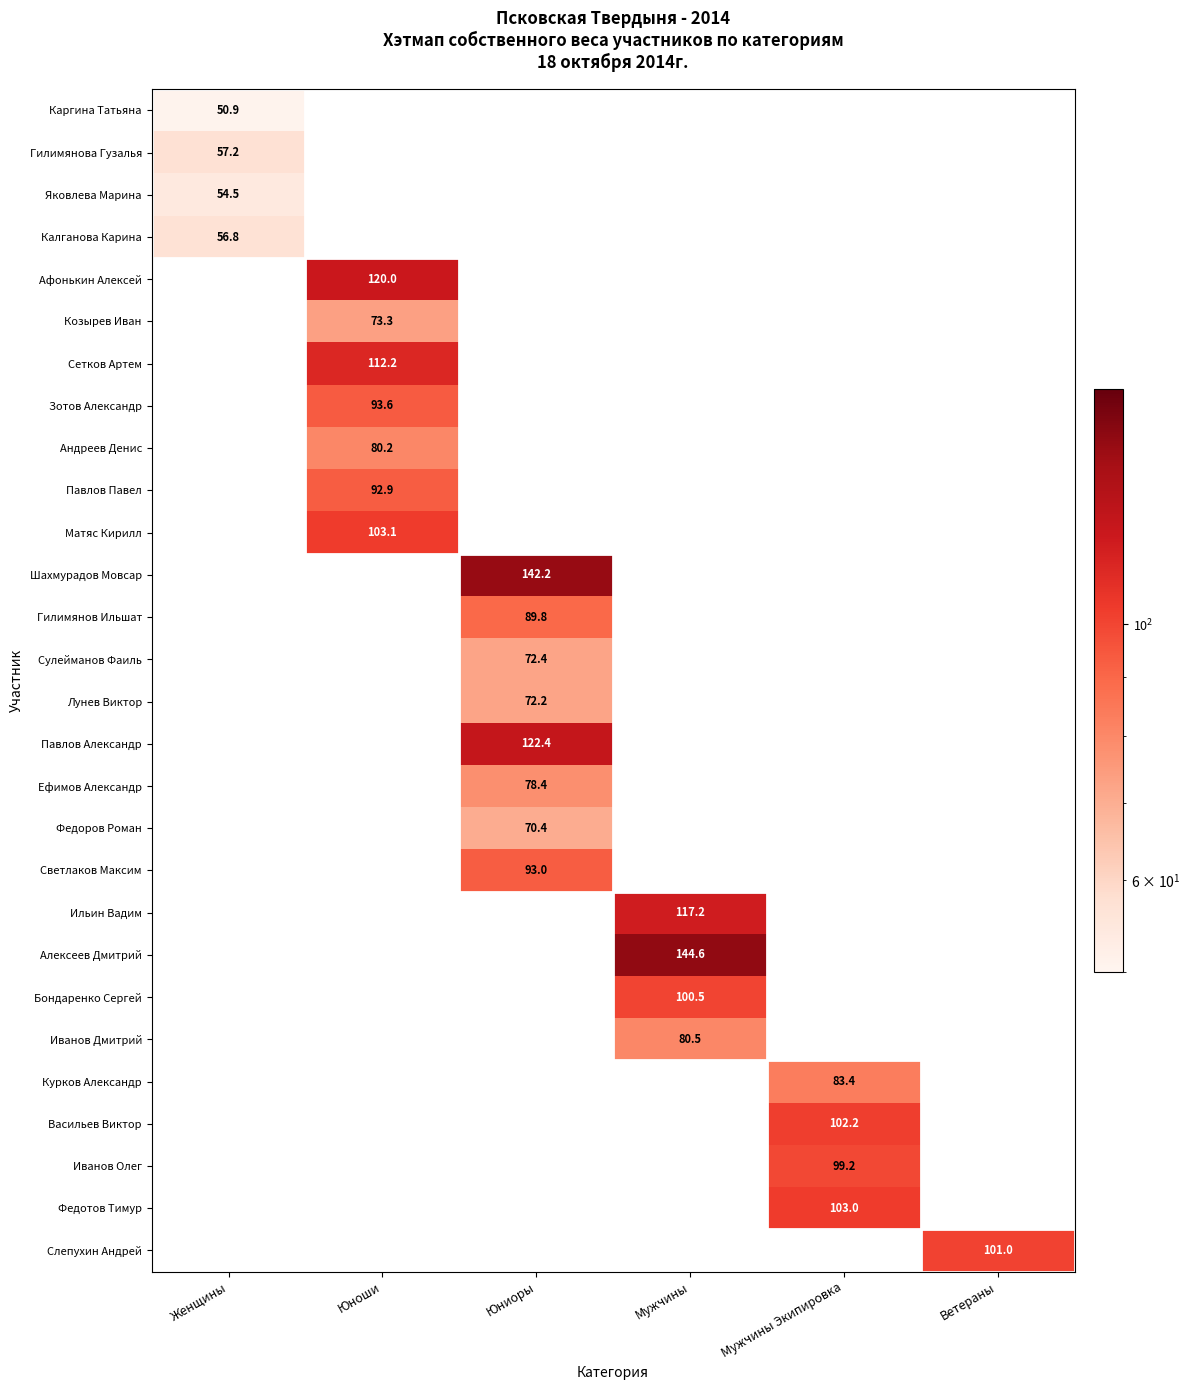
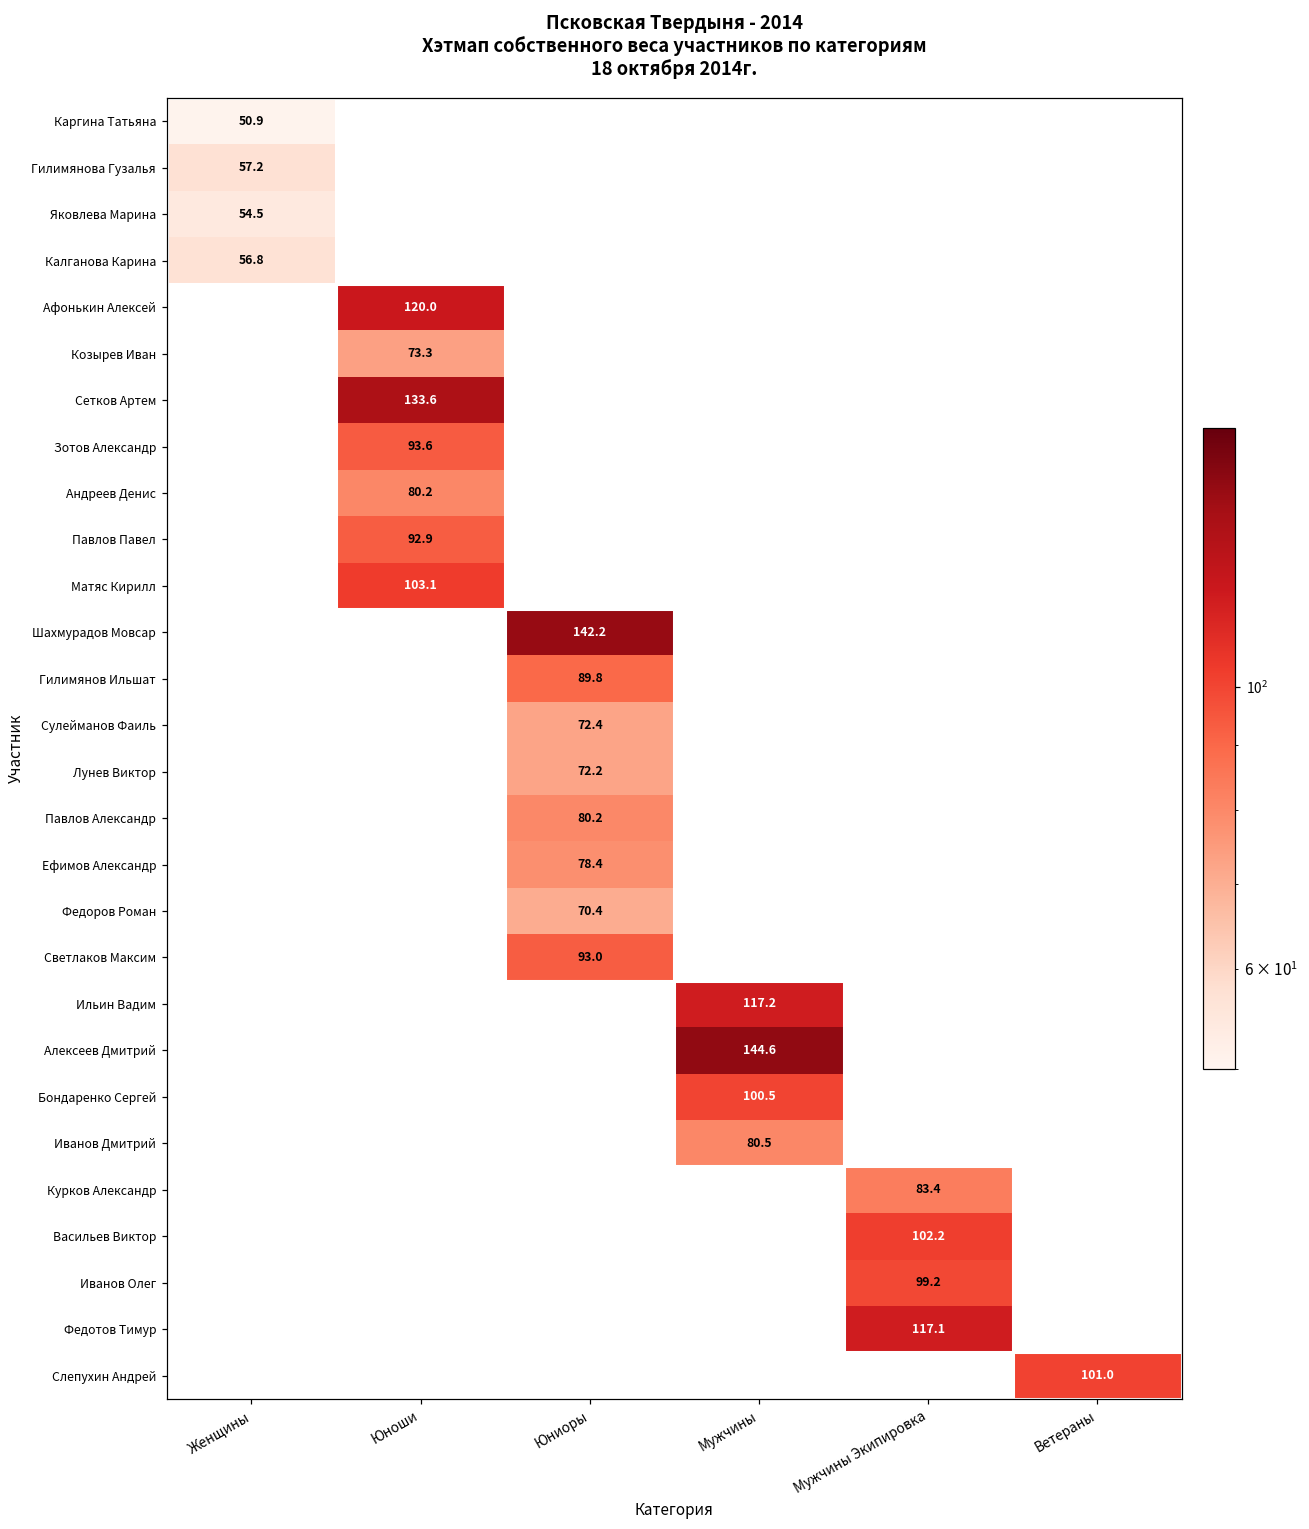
Сетков Артем, Юноши: 112.2 -> 133.6
Павлов Александр, Юниоры: 122.4 -> 80.2
Федотов Тимур, Мужчины Экипировка: 103.0 -> 117.1
